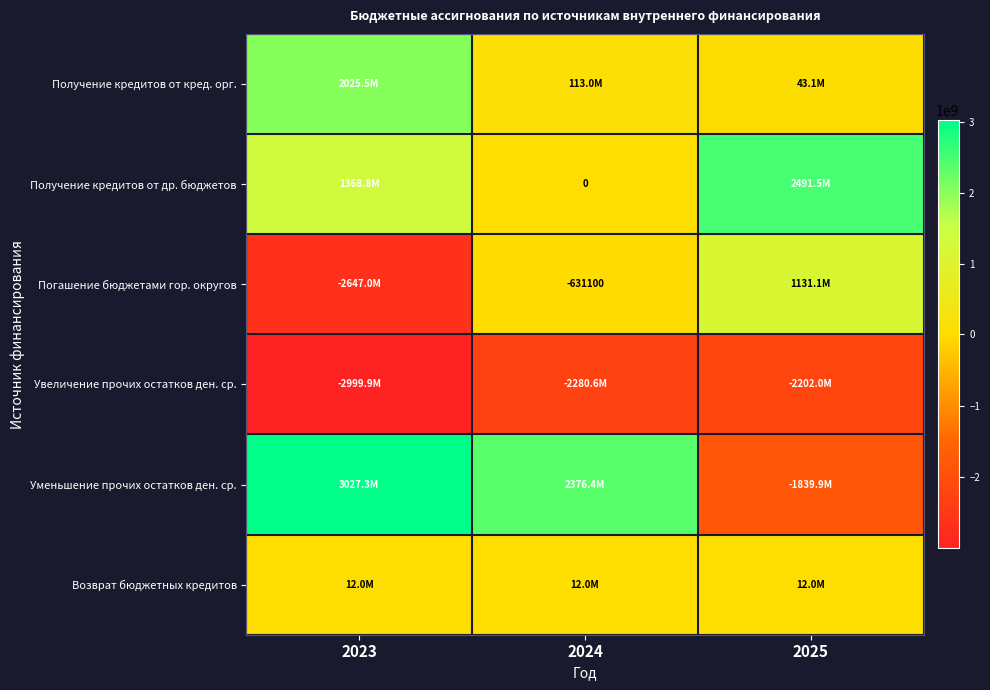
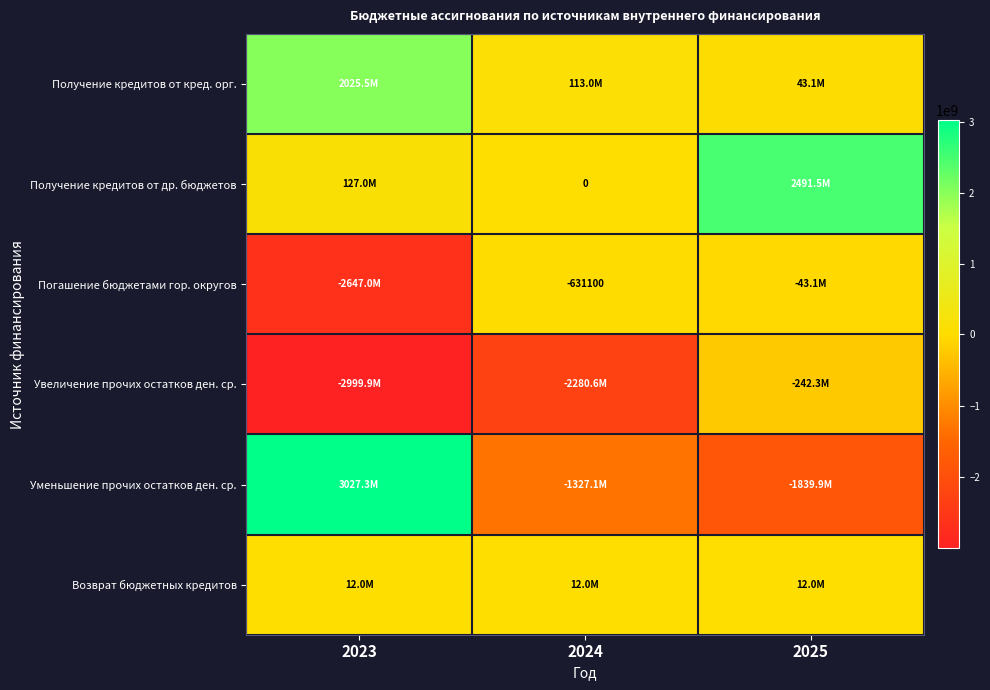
Получение кредитов от др. бюджетов, 2023: 1368.8M -> 127.0M
Погашение бюджетами гор. округов, 2025: 1131.1M -> -43.1M
Увеличение прочих остатков ден. ср., 2025: -2202.0M -> -242.3M
Уменьшение прочих остатков ден. ср., 2024: 2376.4M -> -1327.1M
